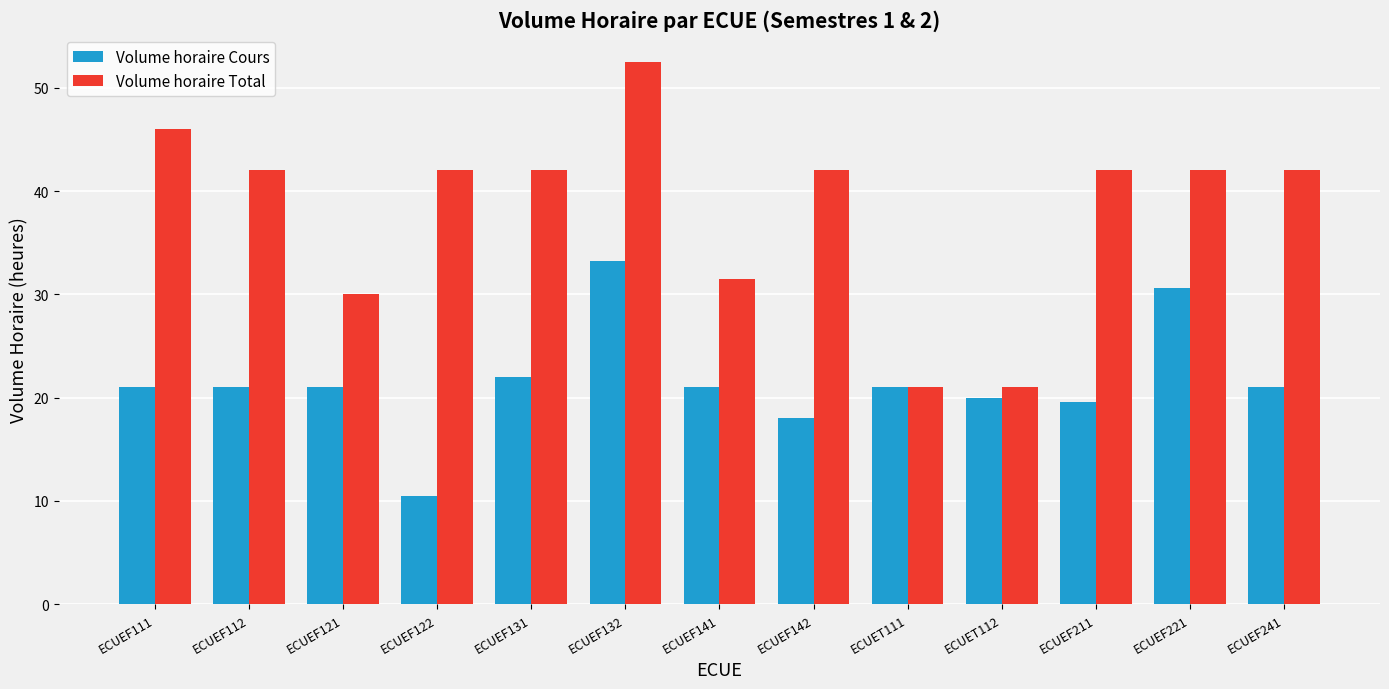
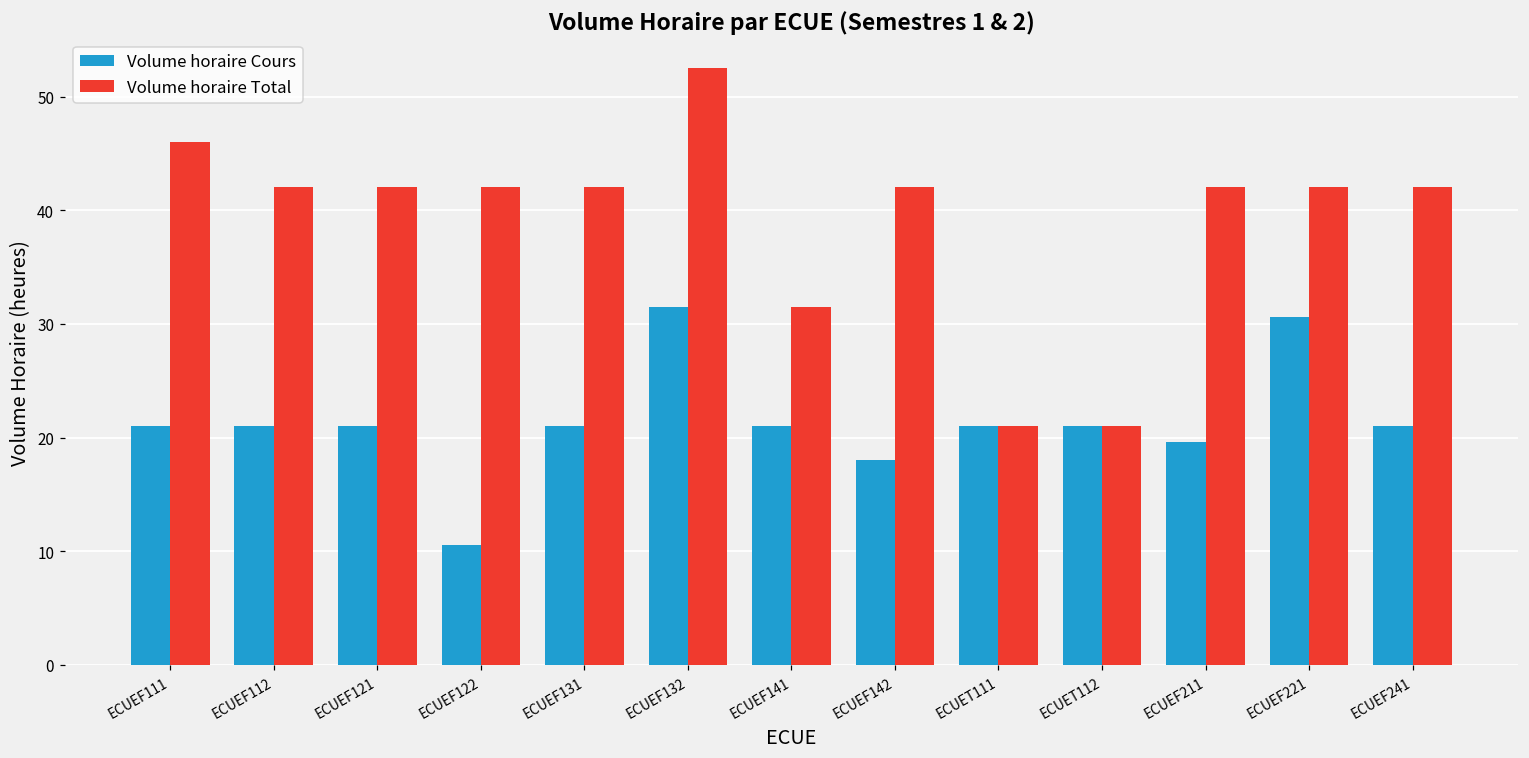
Volume horaire Total, ECUEF121: 30 -> 42
Volume horaire Cours, ECUEF131: 22 -> 21
Volume horaire Cours, ECUEF132: 33.2 -> 31.5
Volume horaire Cours, ECUET112: 20 -> 21
